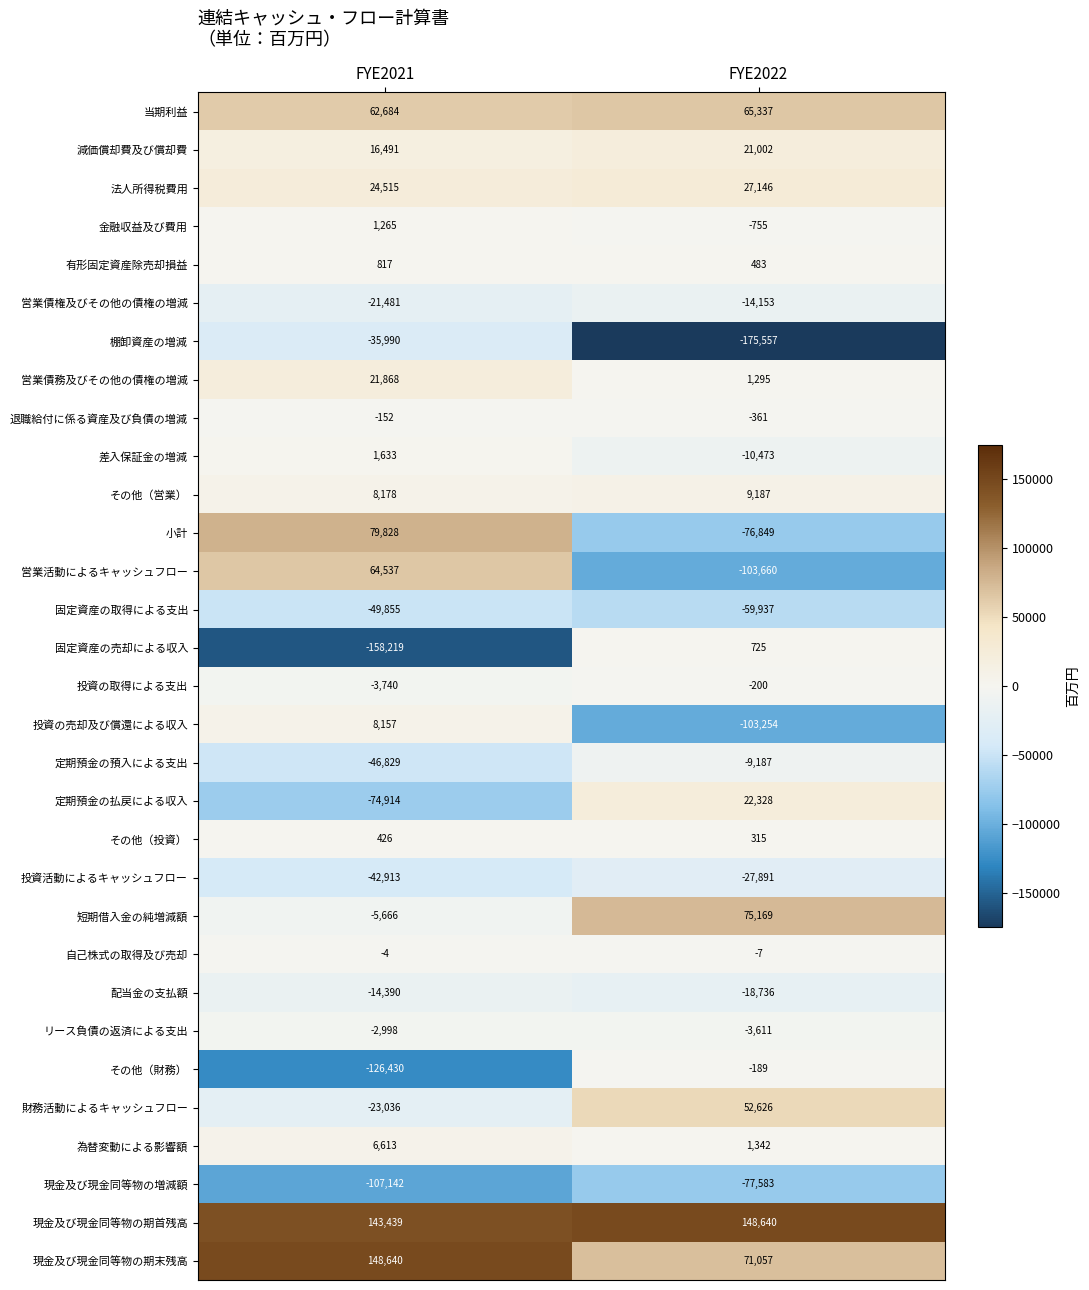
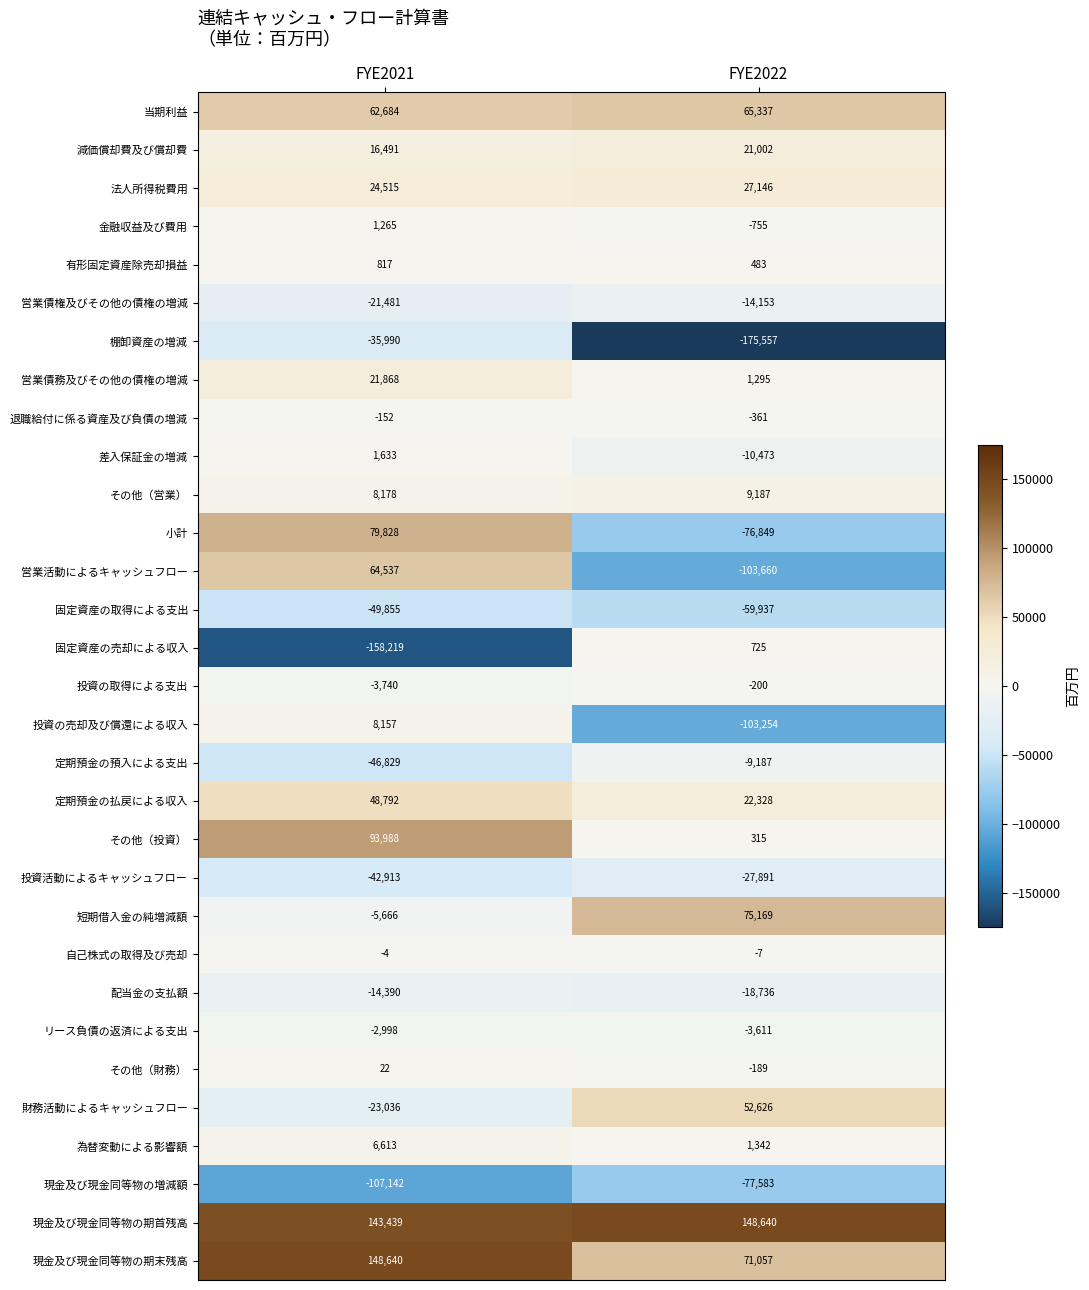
定期預金の払戻による収入, FYE2021: -74,914 -> 48,792
その他（投資）, FYE2021: 426 -> 93,988
その他（財務）, FYE2021: -126,430 -> 22
